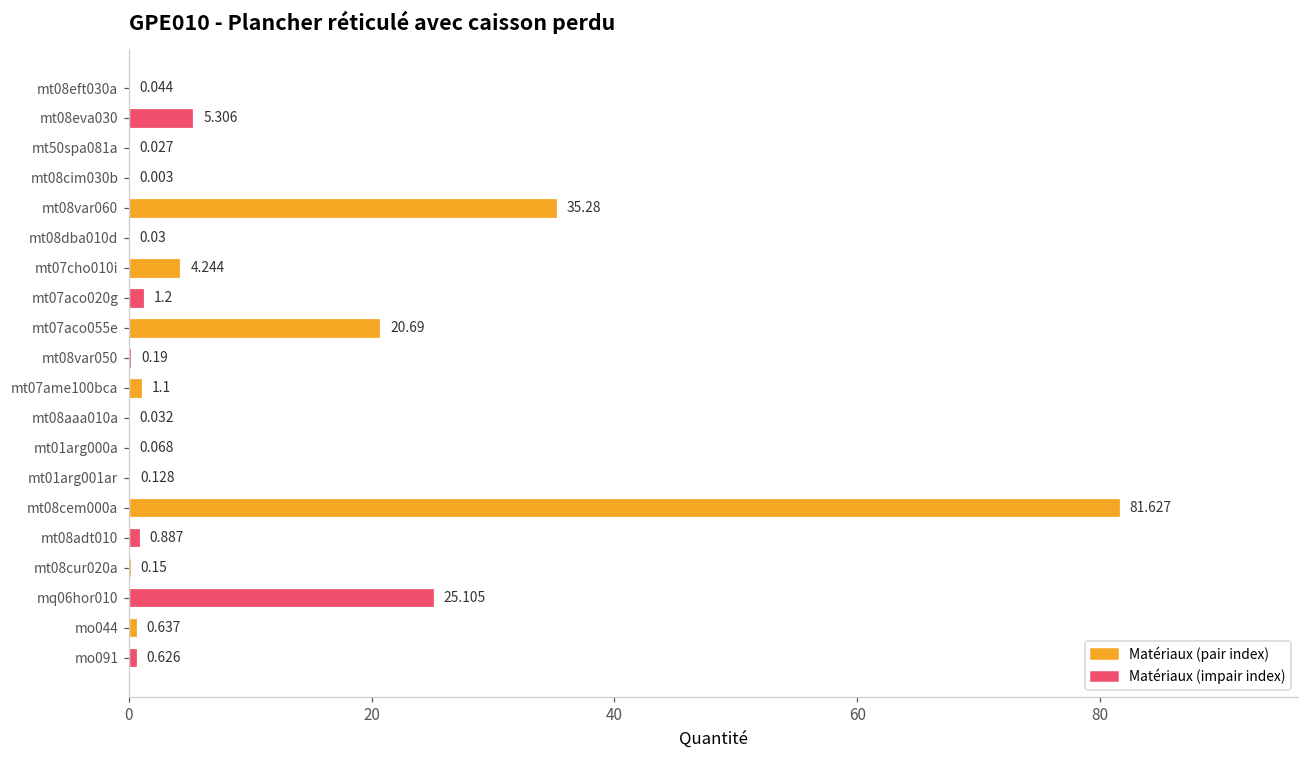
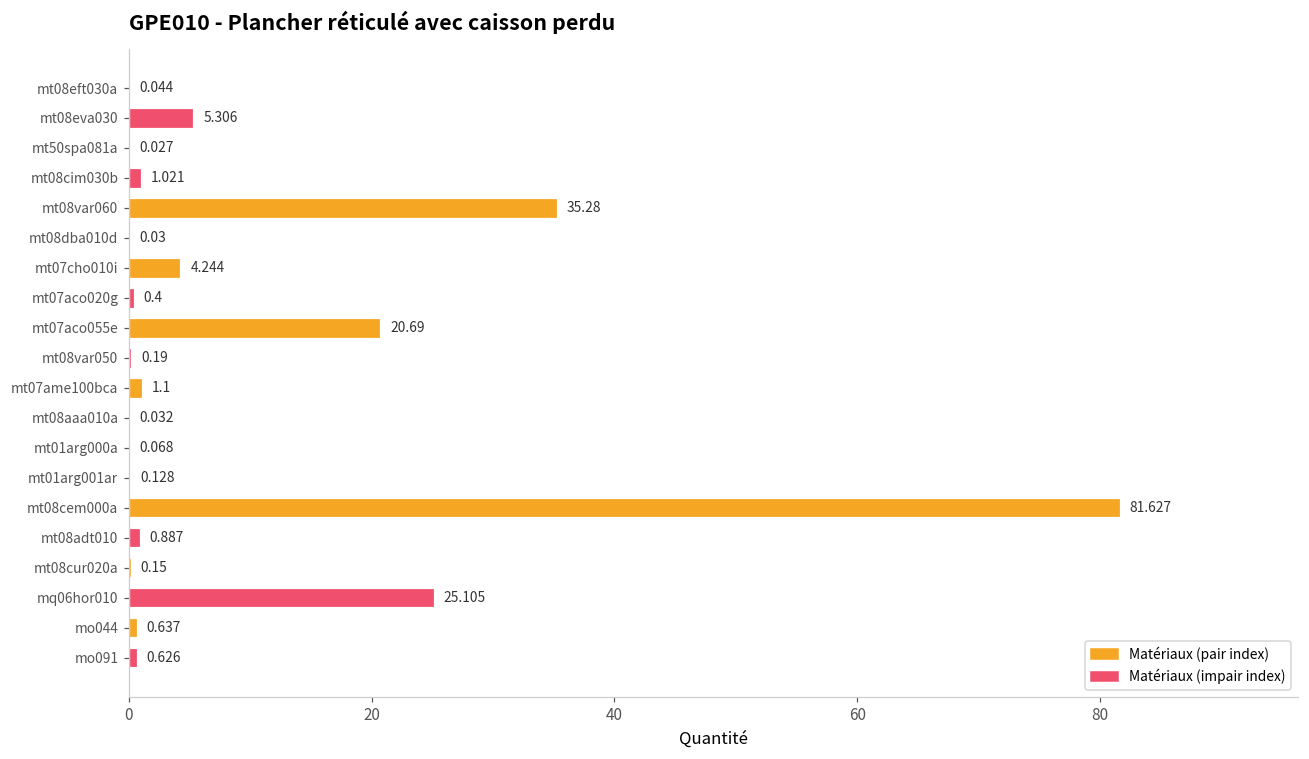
mt08cim030b: 0.003 -> 1.021
mt07aco020g: 1.2 -> 0.4
